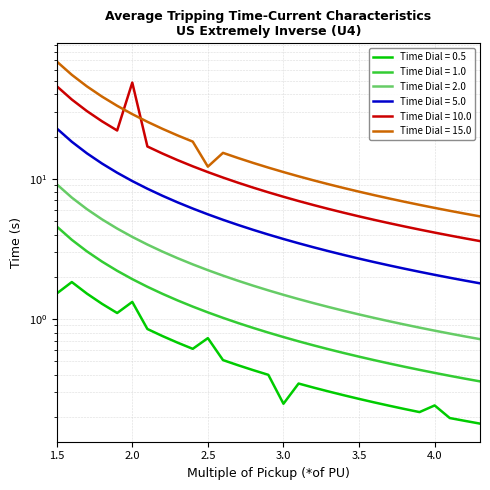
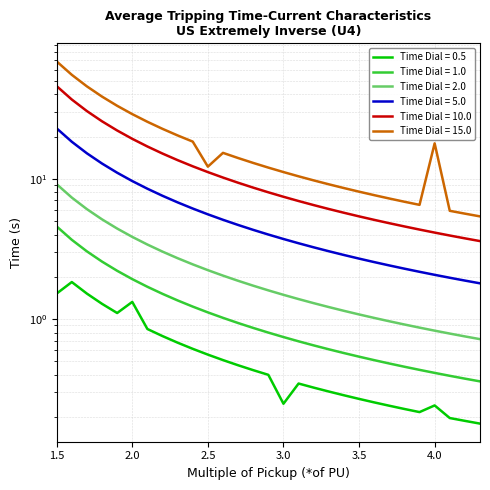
Time Dial = 10.0, 2.0: 48 -> 19
Time Dial = 0.5, 2.5: 0.7 -> 0.56
Time Dial = 15.0, 4.0: 6 -> 18
